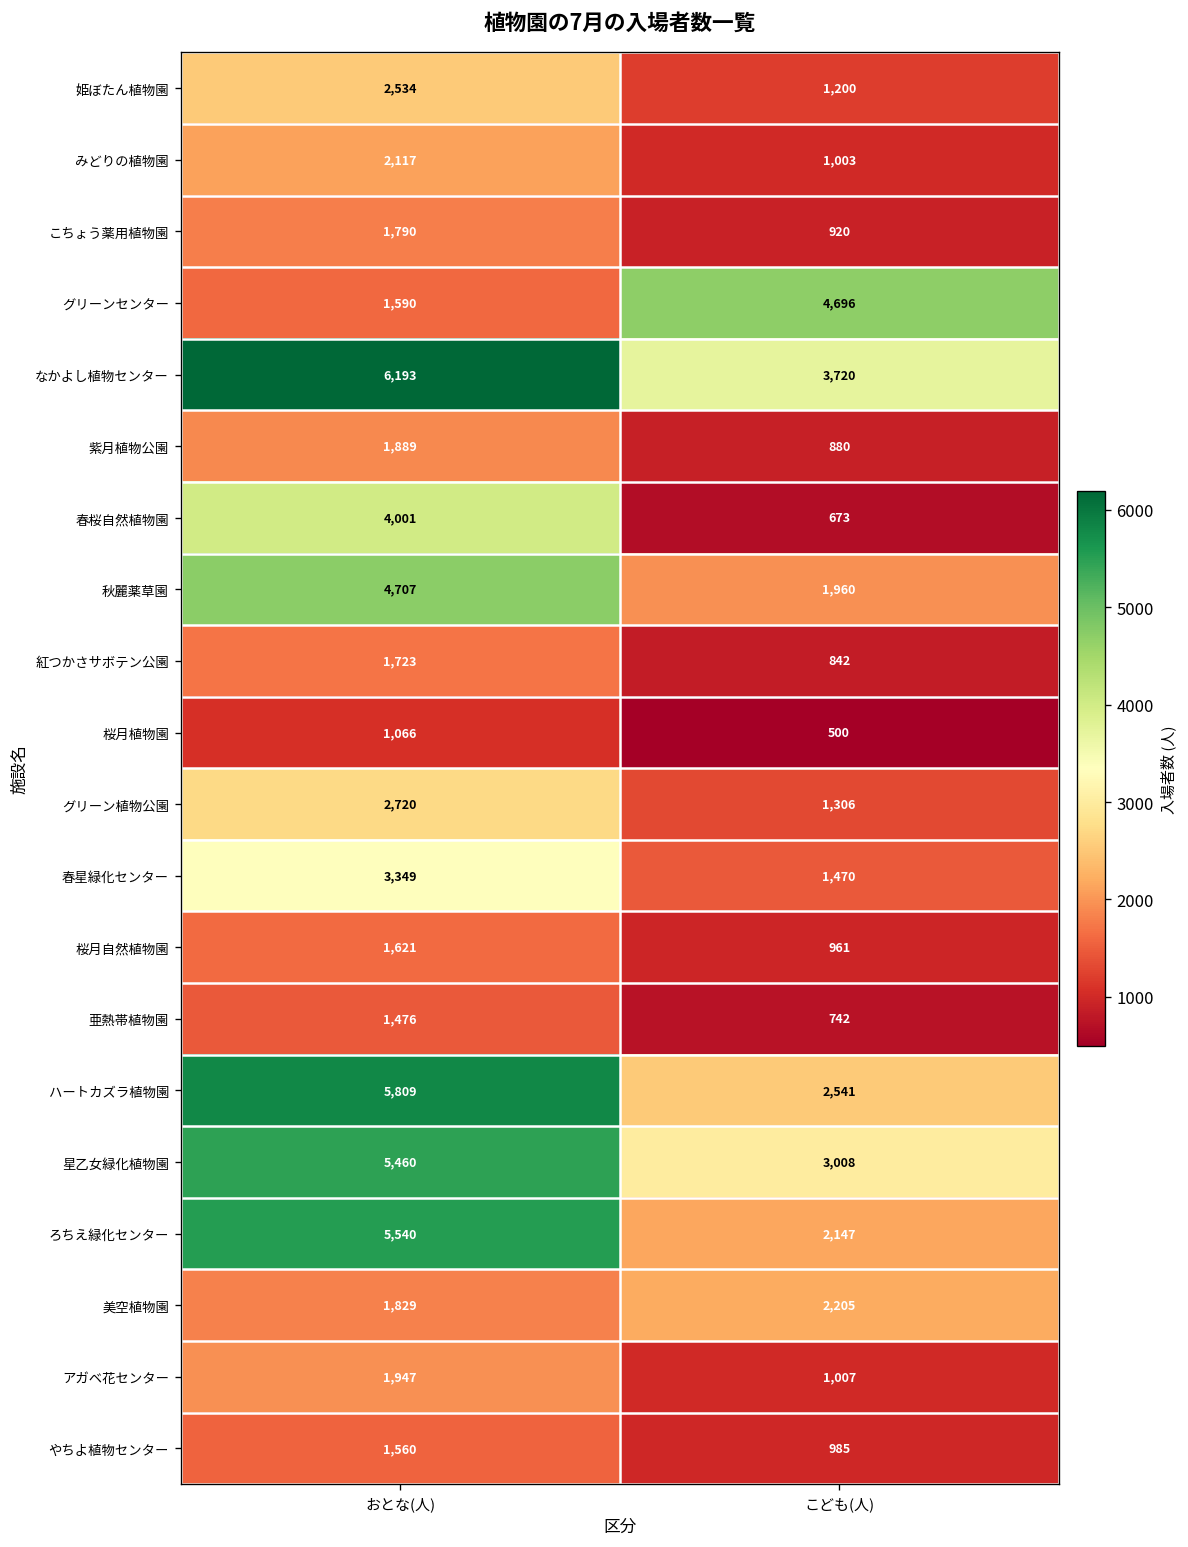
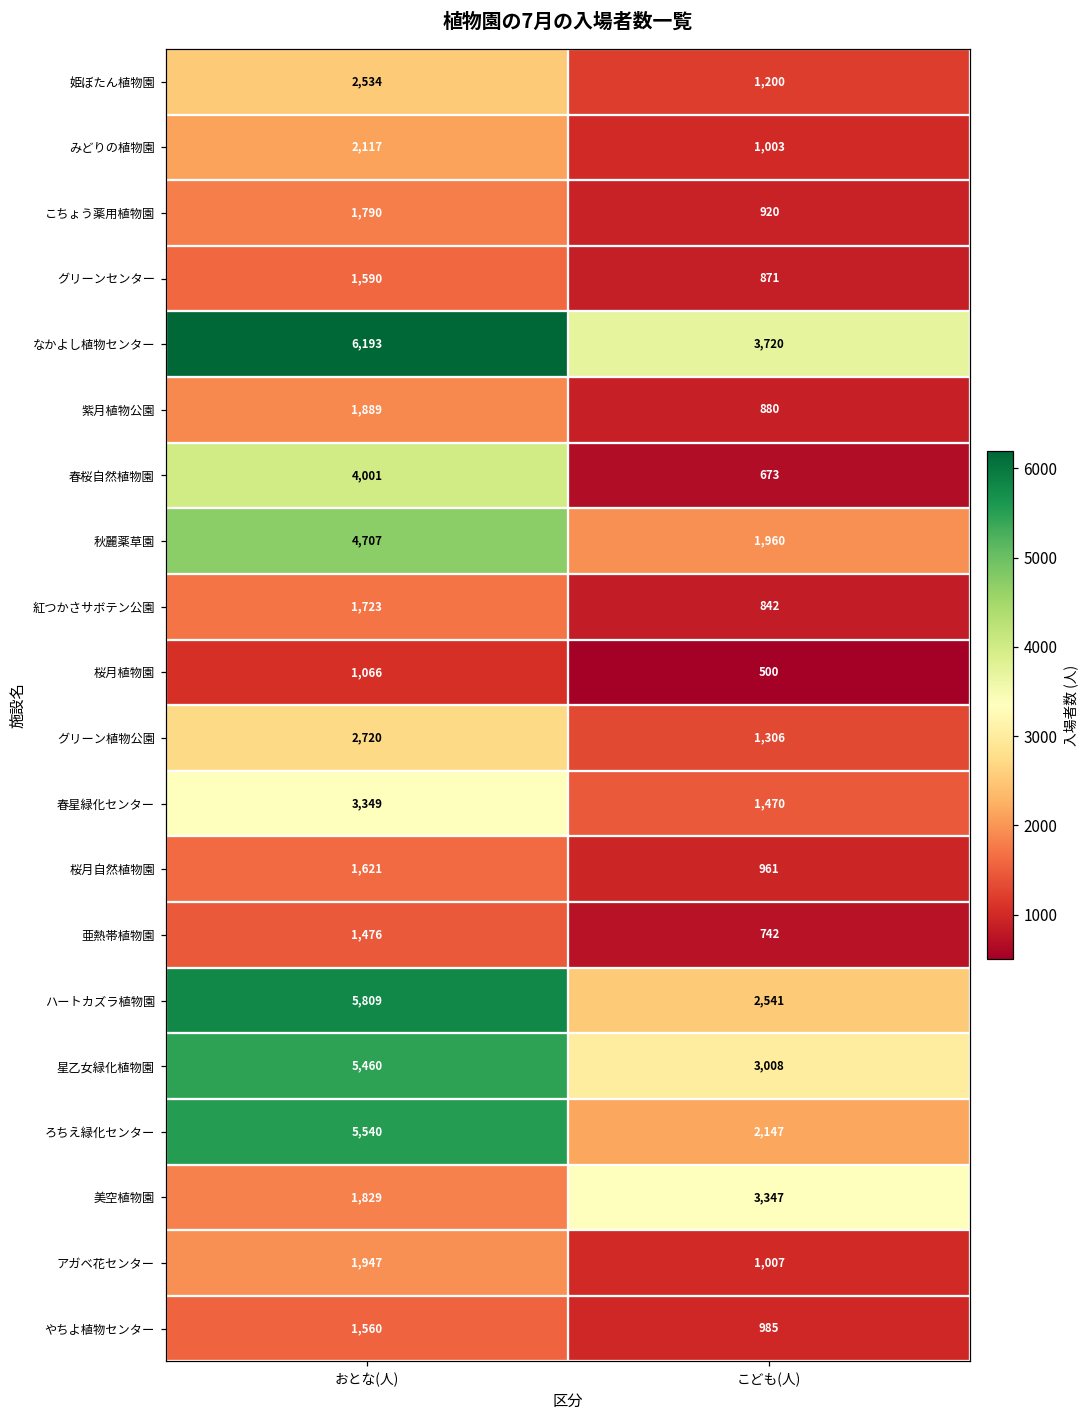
グリーンセンター, こども(人): 4,696 -> 871
美空植物園, こども(人): 2,205 -> 3,347
